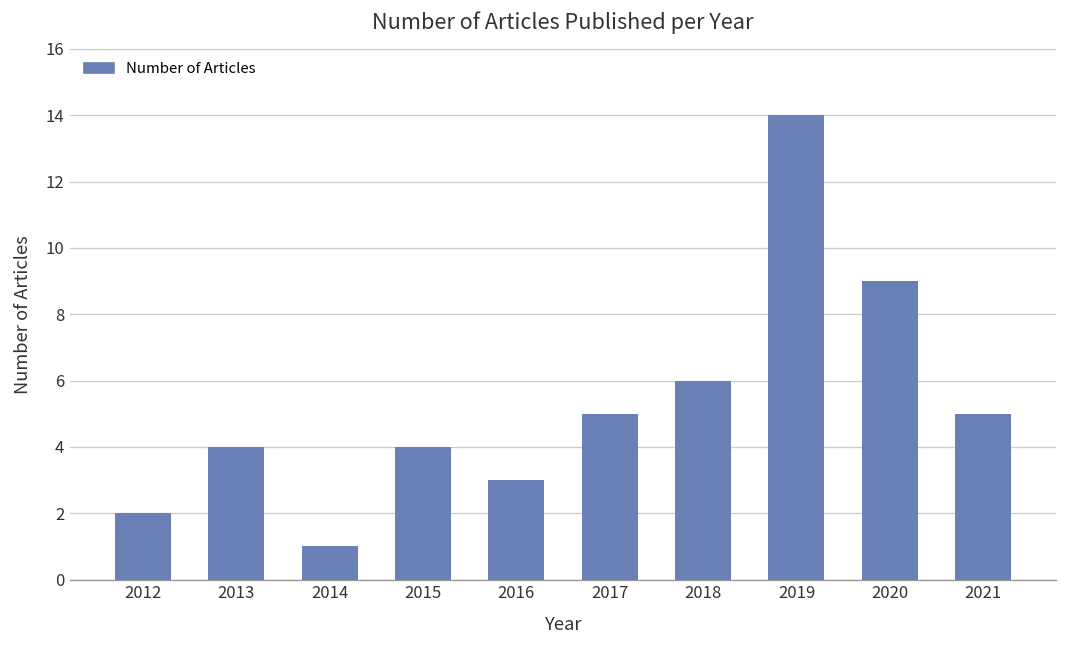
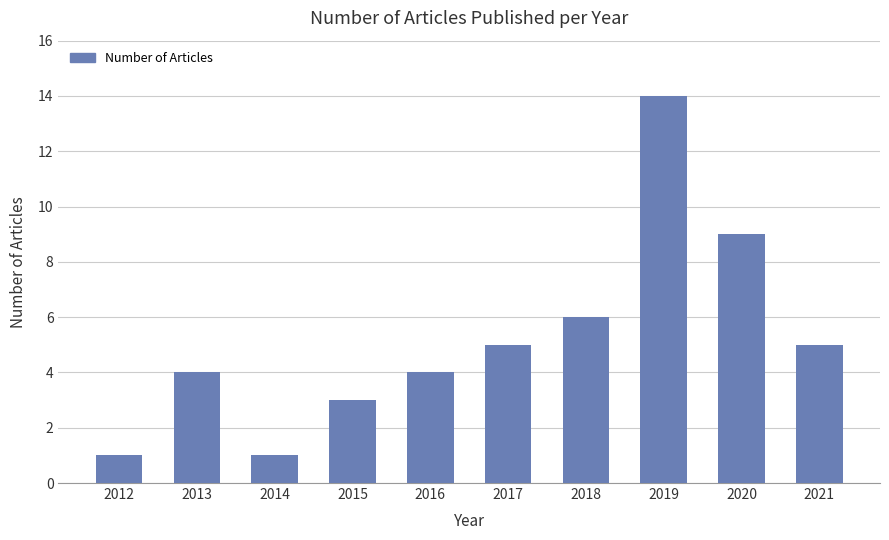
2012: 2 -> 1
2015: 4 -> 3
2016: 3 -> 4
